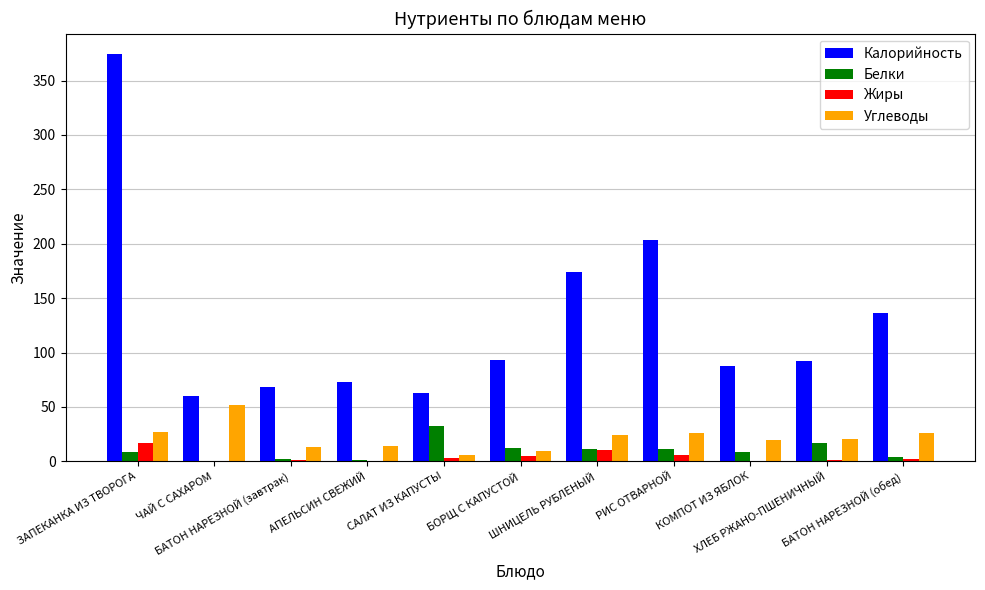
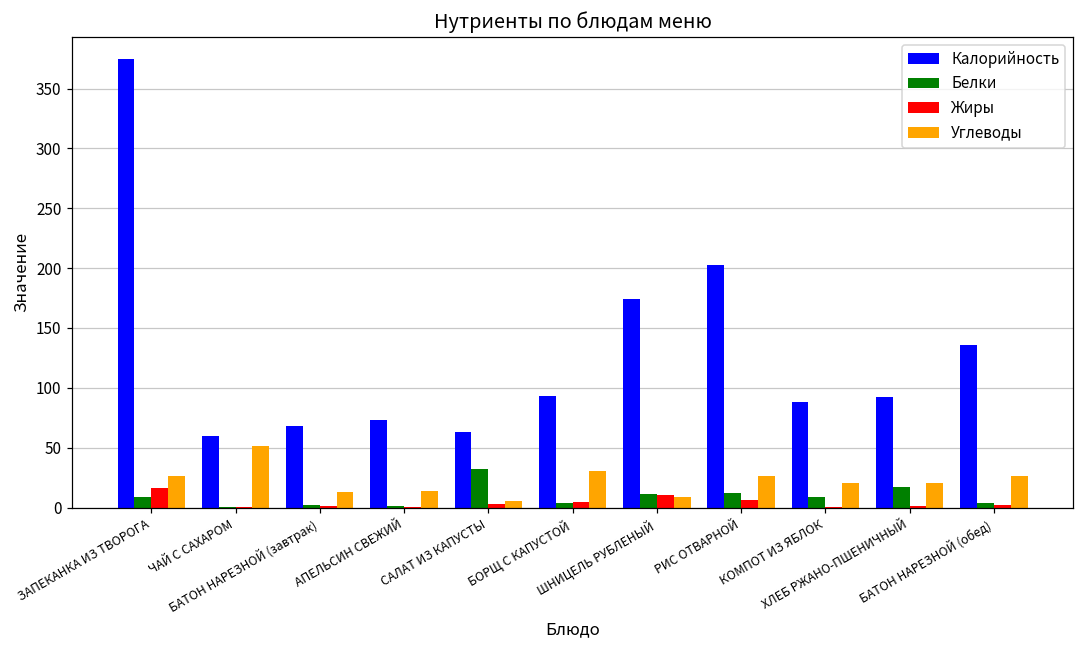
Белки, БОРЩ С КАПУСТОЙ: 13 -> 3
Углеводы, БОРЩ С КАПУСТОЙ: 10 -> 31
Углеводы, ШНИЦЕЛЬ РУБЛЕНЫЙ: 24 -> 8
